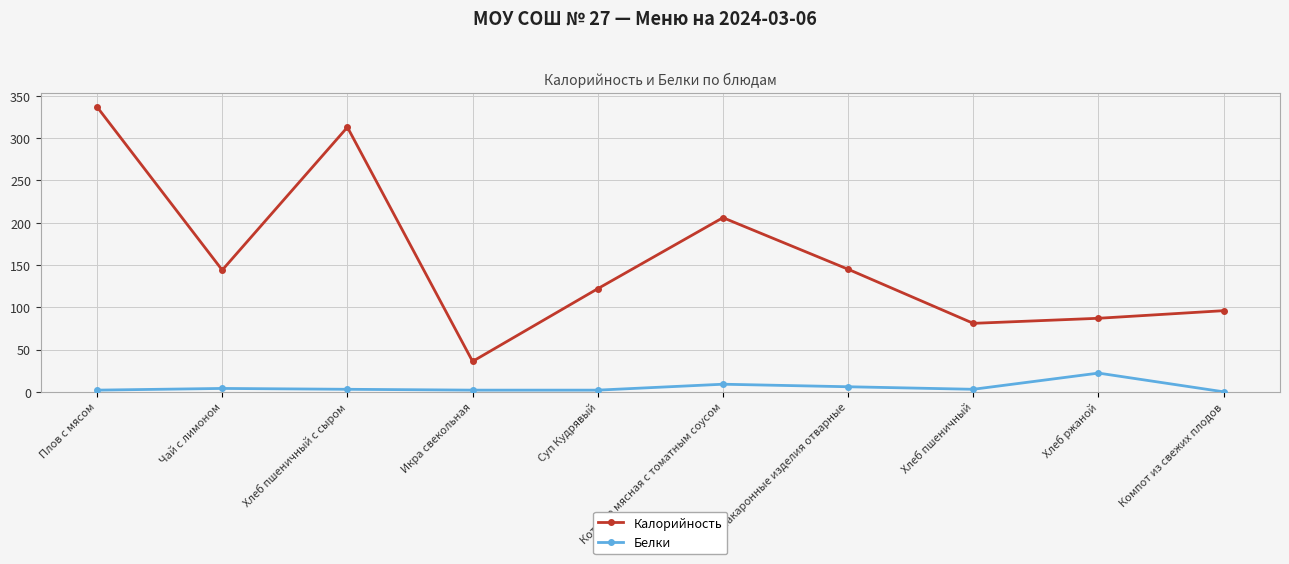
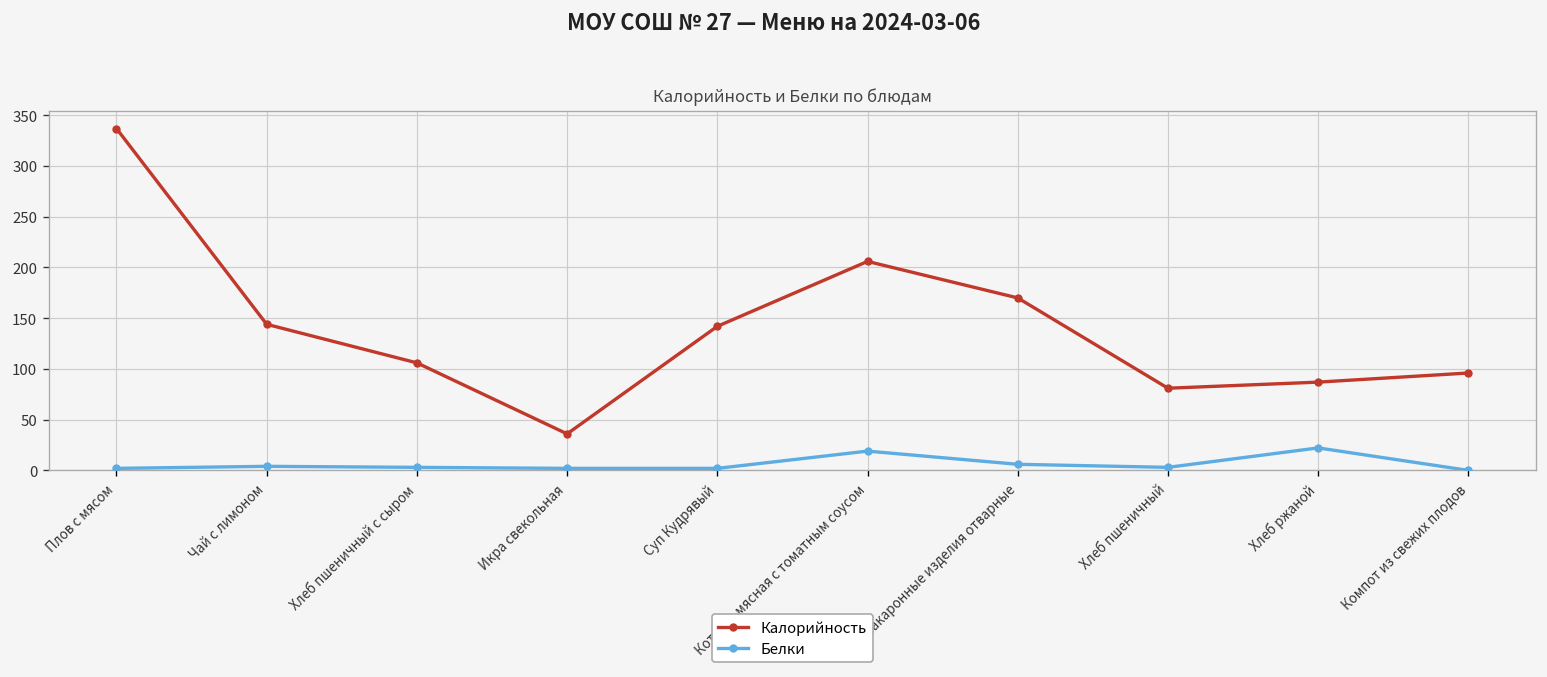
Калорийность, Хлеб пшеничный с сыром: 310 -> 110
Калорийность, Суп Кудрявый: 120 -> 140
Белки, Котлета мясная с томатным соусом: 10 -> 20
Калорийность, Макаронные изделия отварные: 150 -> 170
